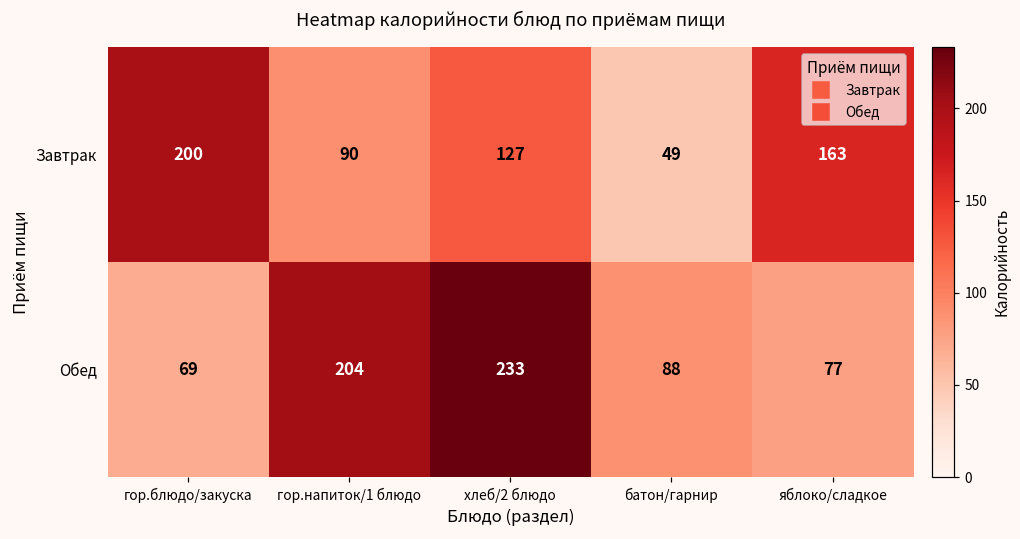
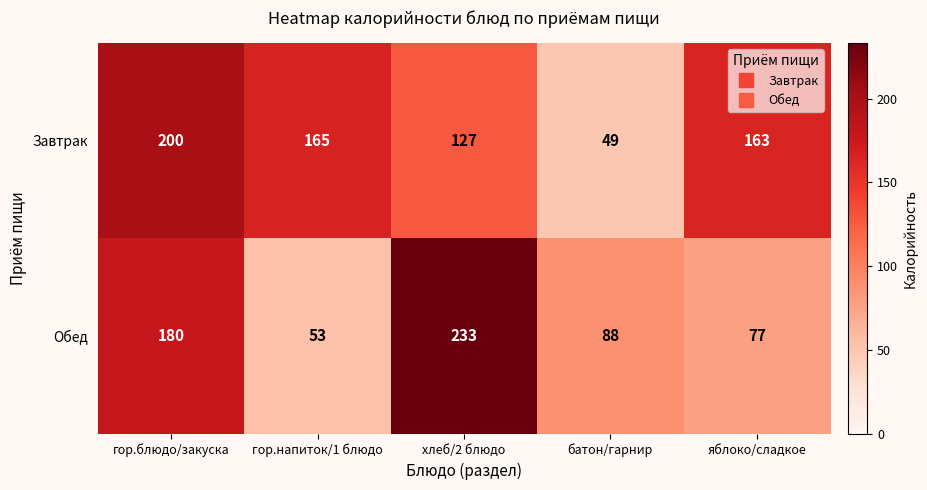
Завтрак, гор.напиток/1 блюдо: 90 -> 165
Обед, гор.блюдо/закуска: 69 -> 180
Обед, гор.напиток/1 блюдо: 204 -> 53
